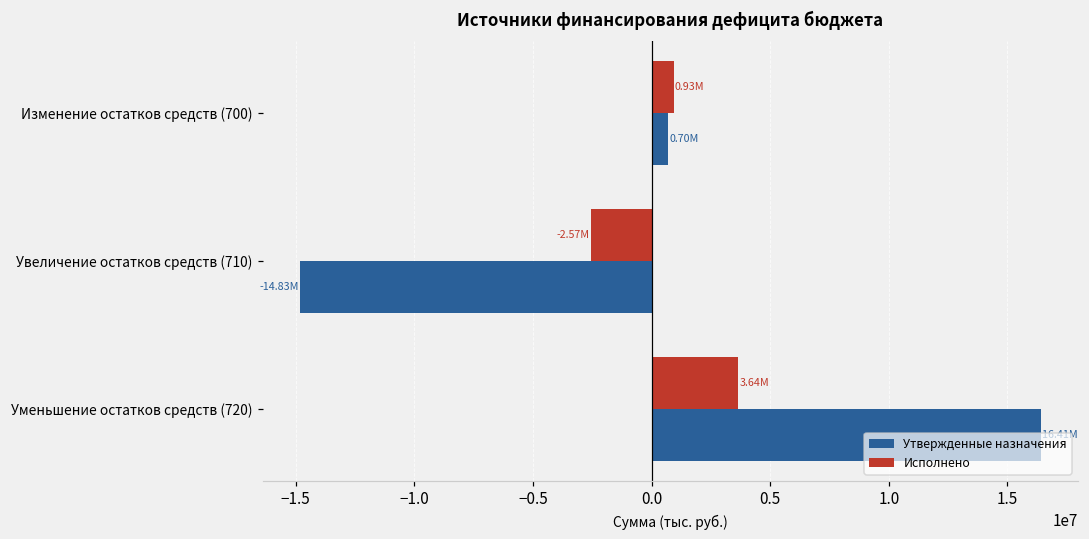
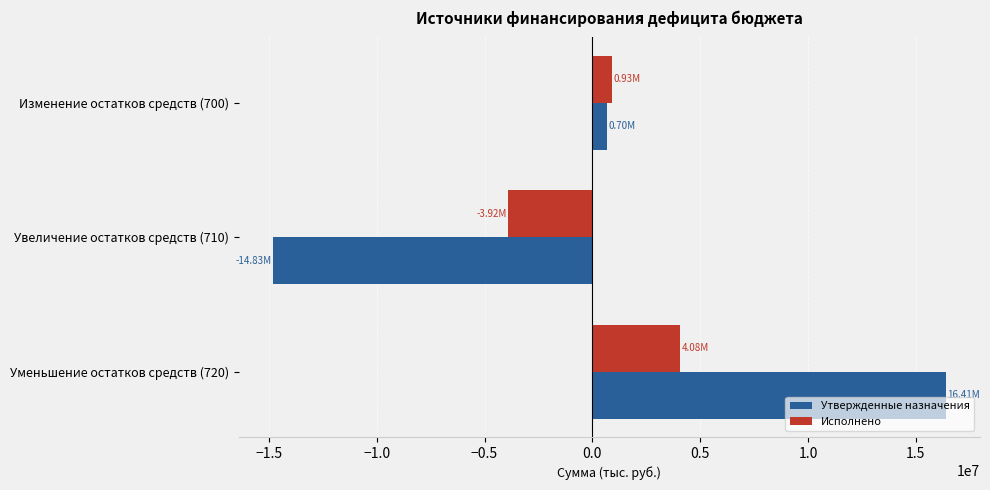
Исполнено, Увеличение остатков средств (710): -2.57M -> -3.92M
Исполнено, Уменьшение остатков средств (720): 3.64M -> 4.08M
